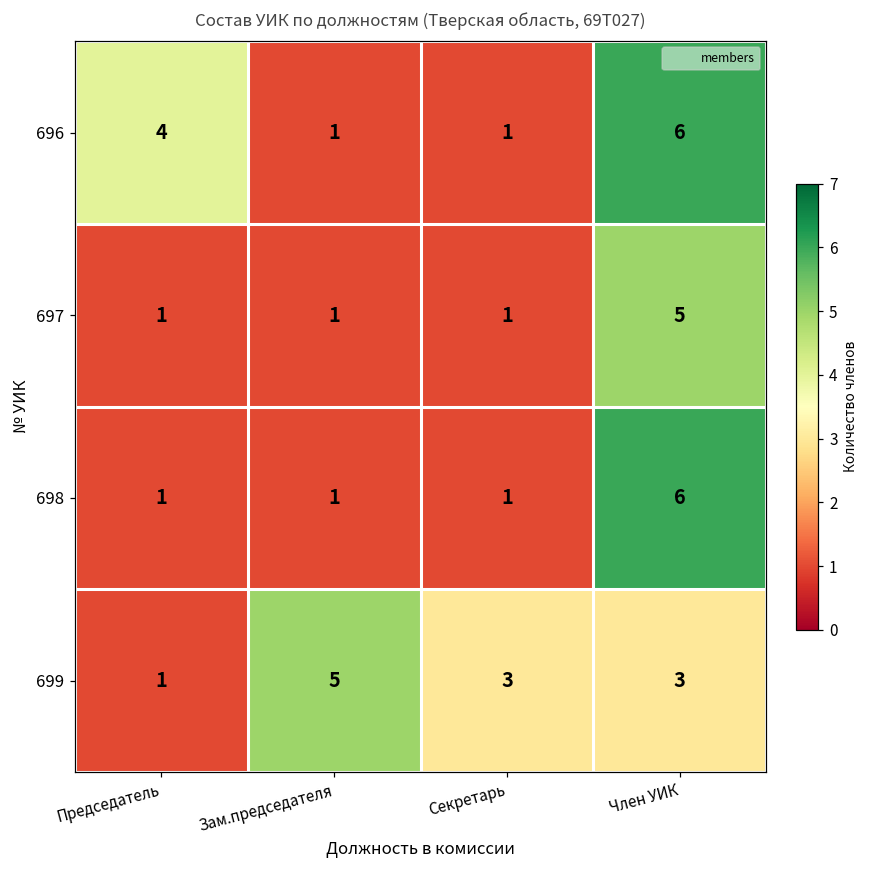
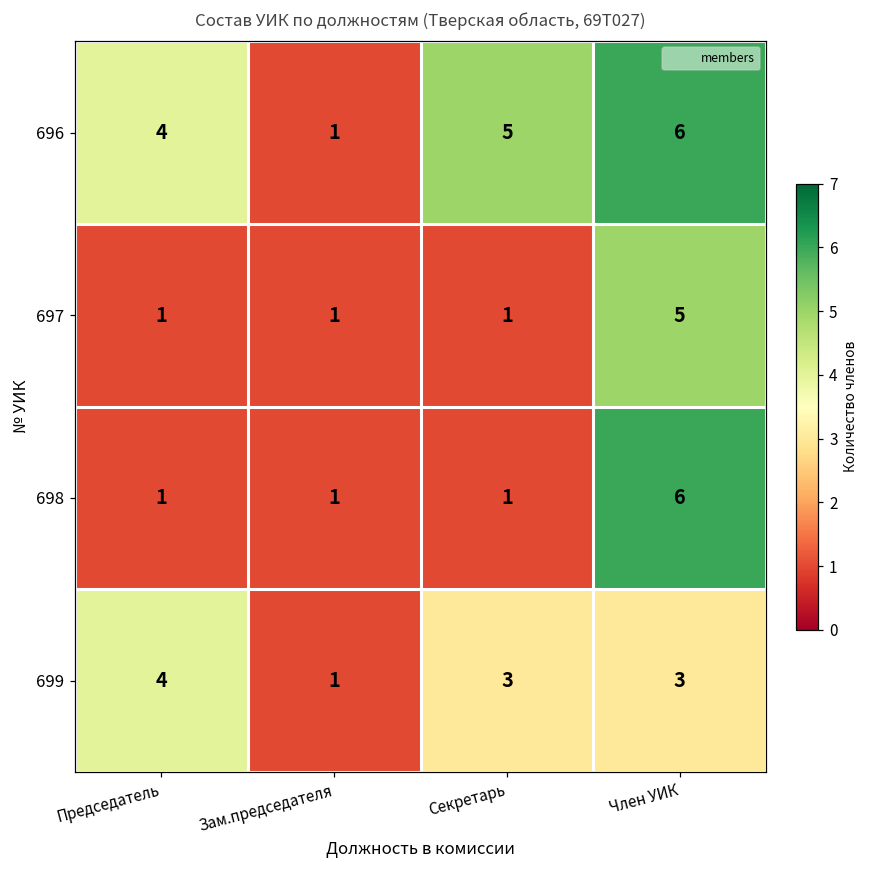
696, Секретарь: 1 -> 5
699, Председатель: 1 -> 4
699, Зам.председателя: 5 -> 1
